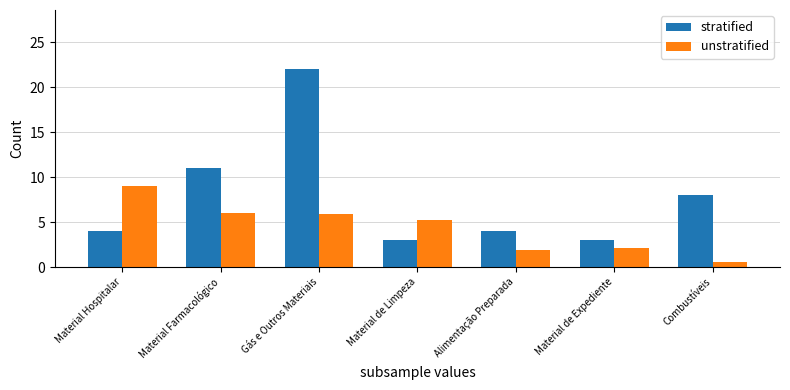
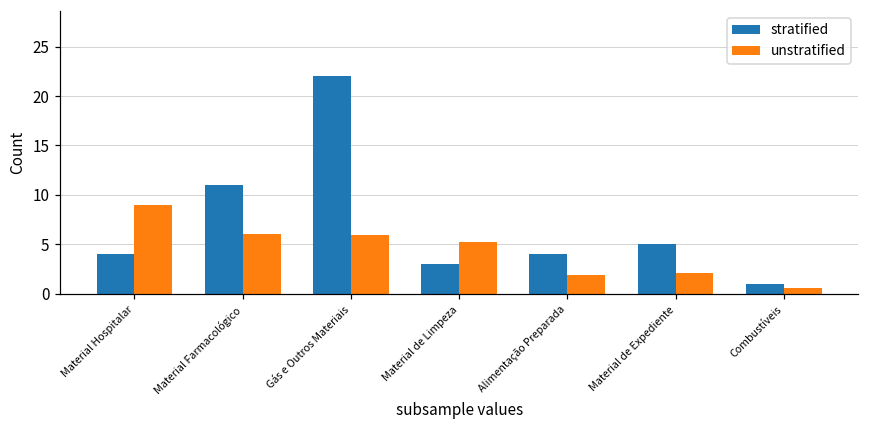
stratified, Material de Expediente: 3 -> 5
stratified, Combustíveis: 8 -> 1
